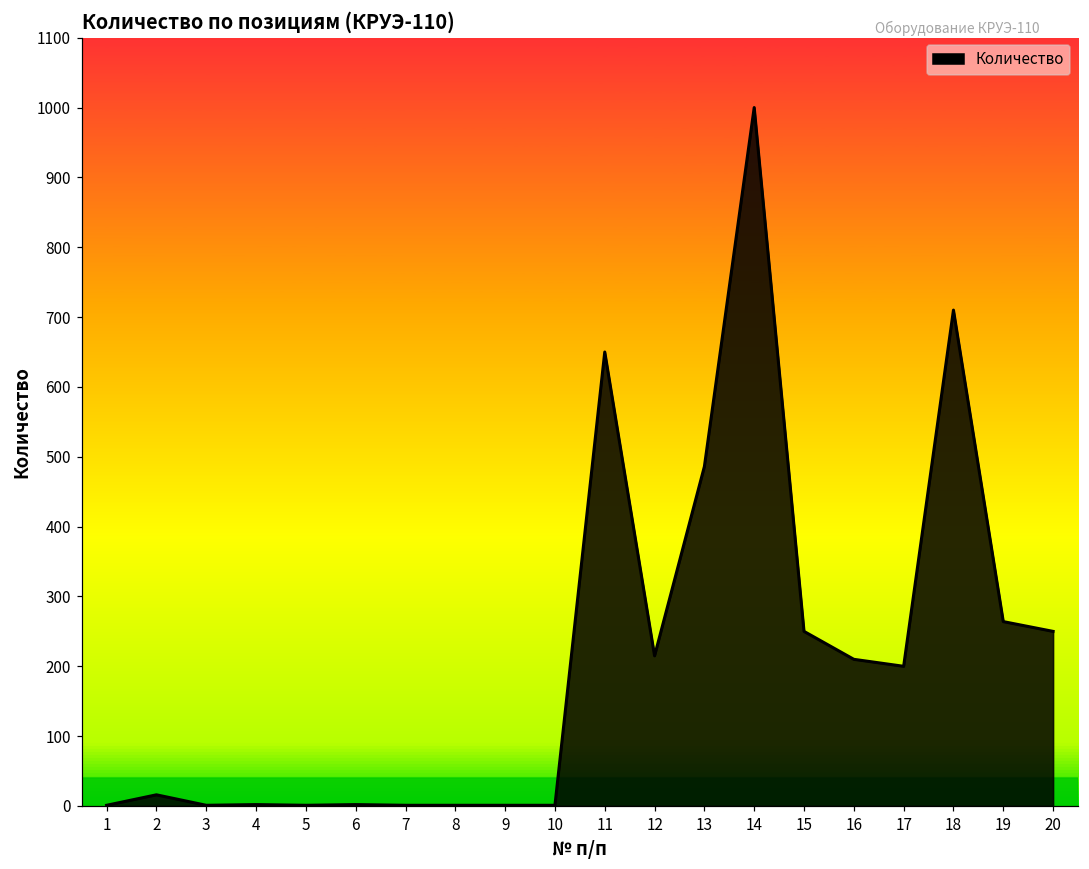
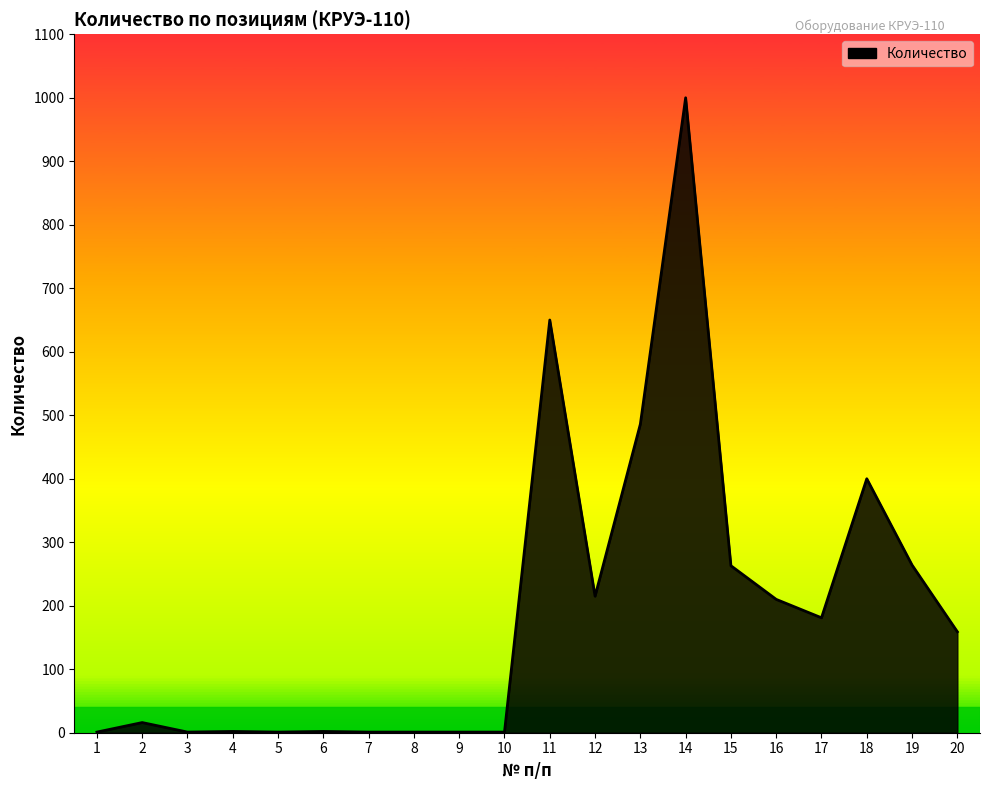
15: 250 -> 260
17: 200 -> 180
18: 710 -> 400
20: 250 -> 160
